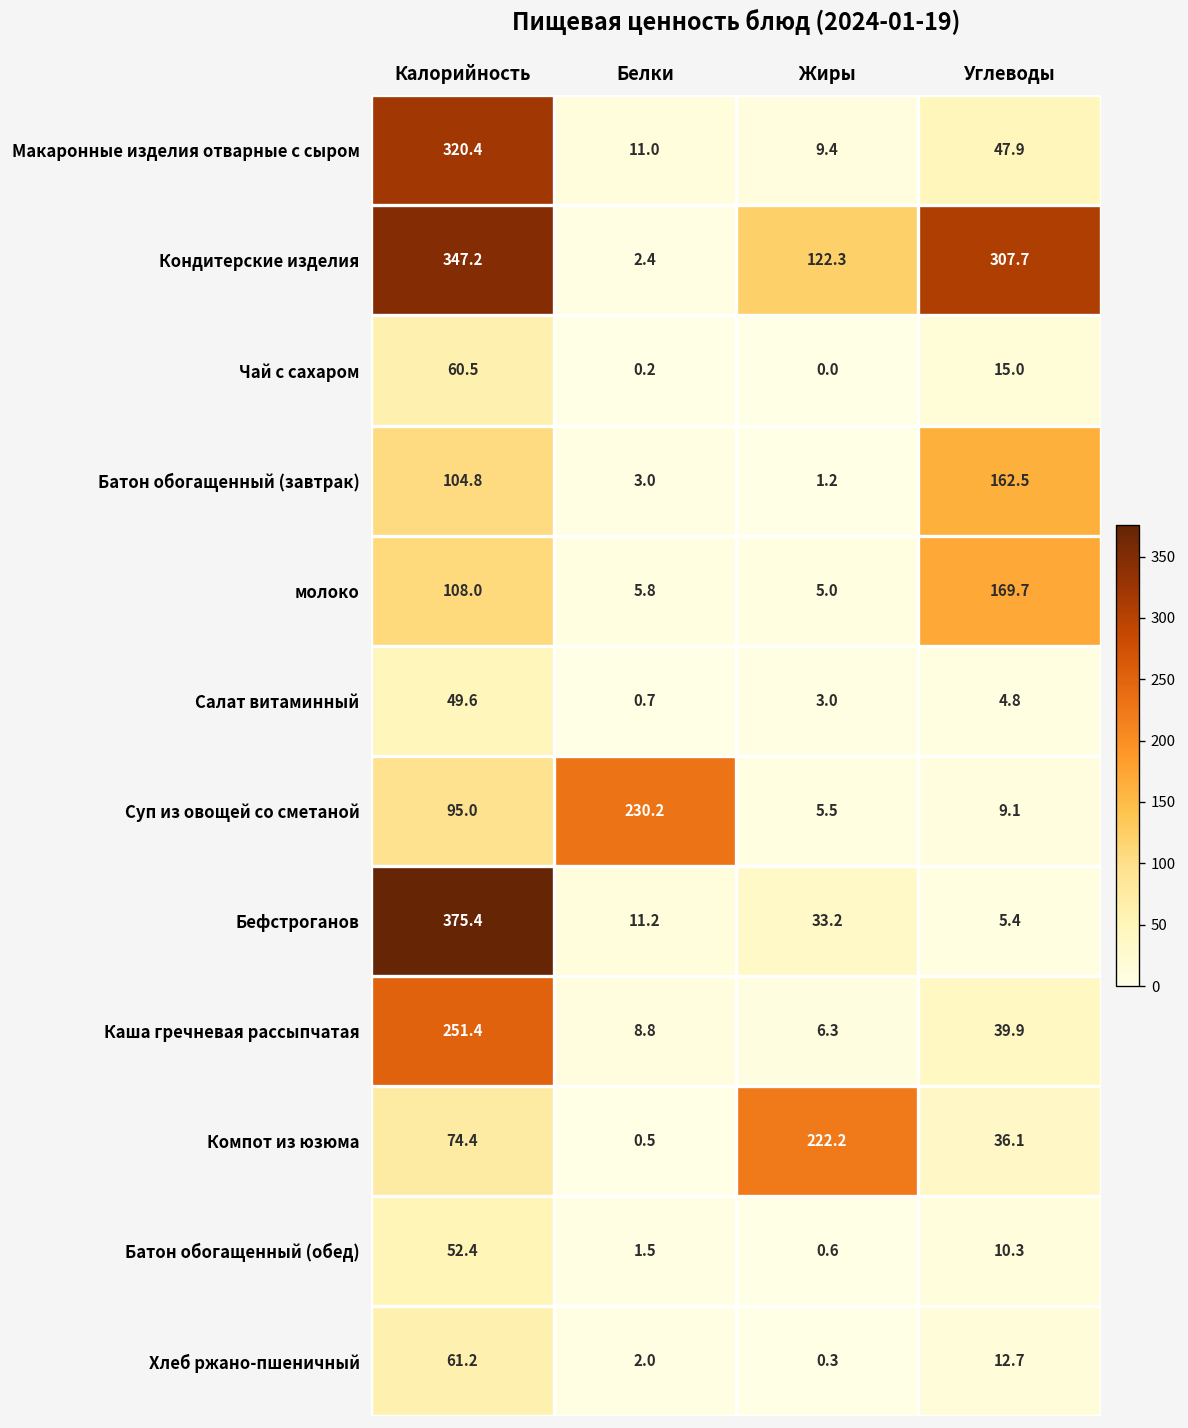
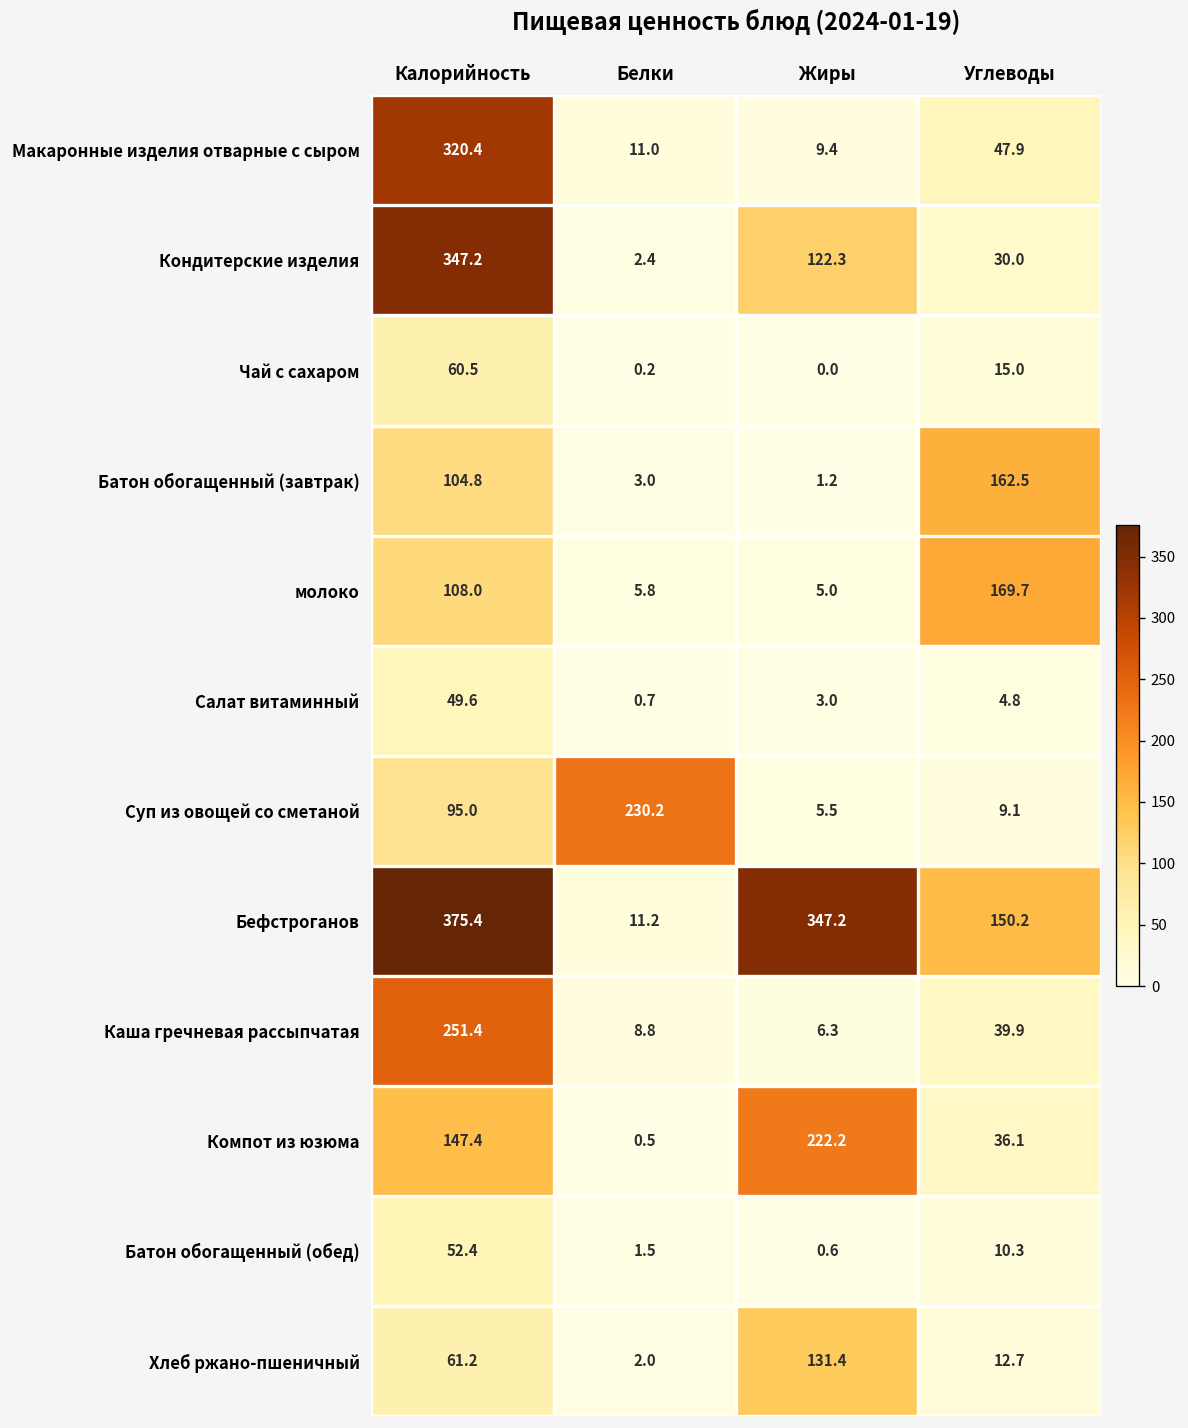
Кондитерские изделия, Углеводы: 307.7 -> 30.0
Бефстроганов, Жиры: 33.2 -> 347.2
Бефстроганов, Углеводы: 5.4 -> 150.2
Компот из юзюма, Калорийность: 74.4 -> 147.4
Хлеб ржано-пшеничный, Жиры: 0.3 -> 131.4
